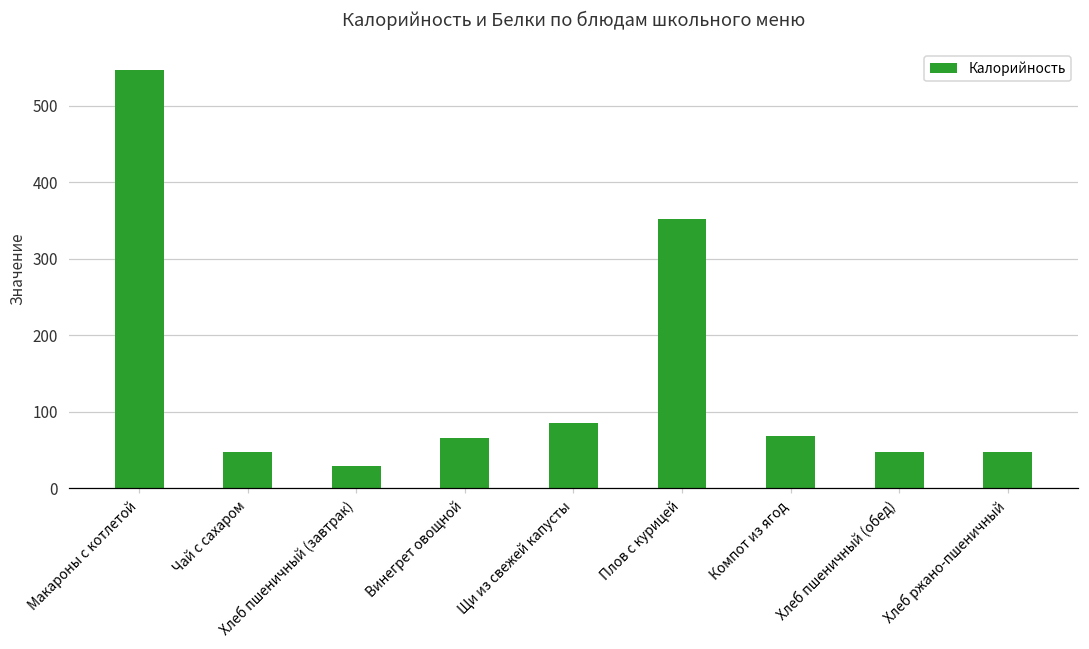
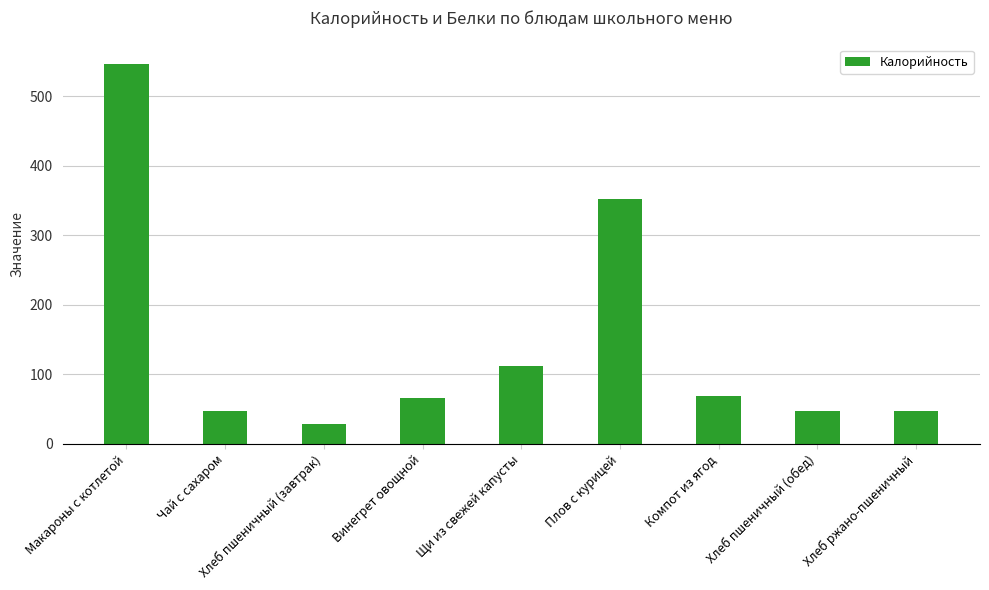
Щи из свежей капусты: 90 -> 110
